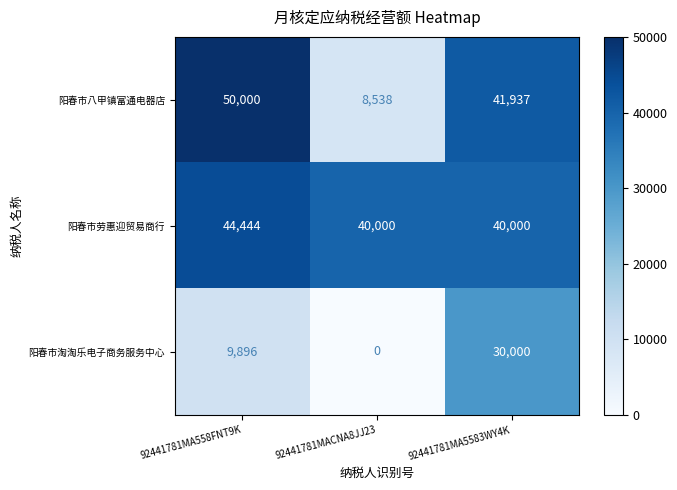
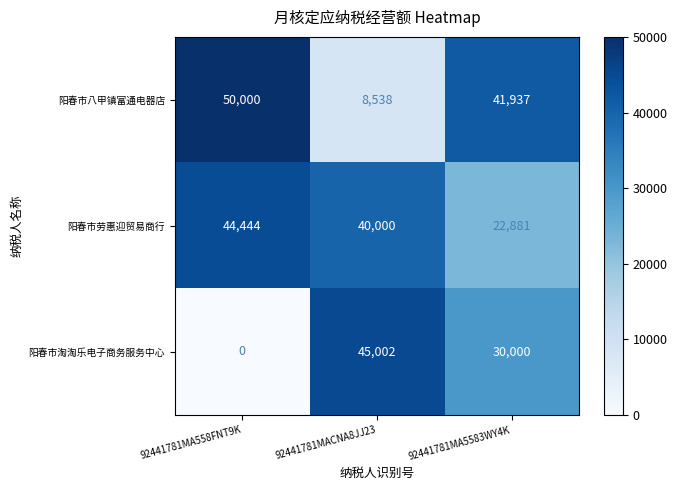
阳春市劳惠迎贸易商行, 92441781MA5583WY4K: 40,000 -> 22,881
阳春市淘淘乐电子商务服务中心, 92441781MA558FNT9K: 9,896 -> 0
阳春市淘淘乐电子商务服务中心, 92441781MACNA8JJ23: 0 -> 45,002
